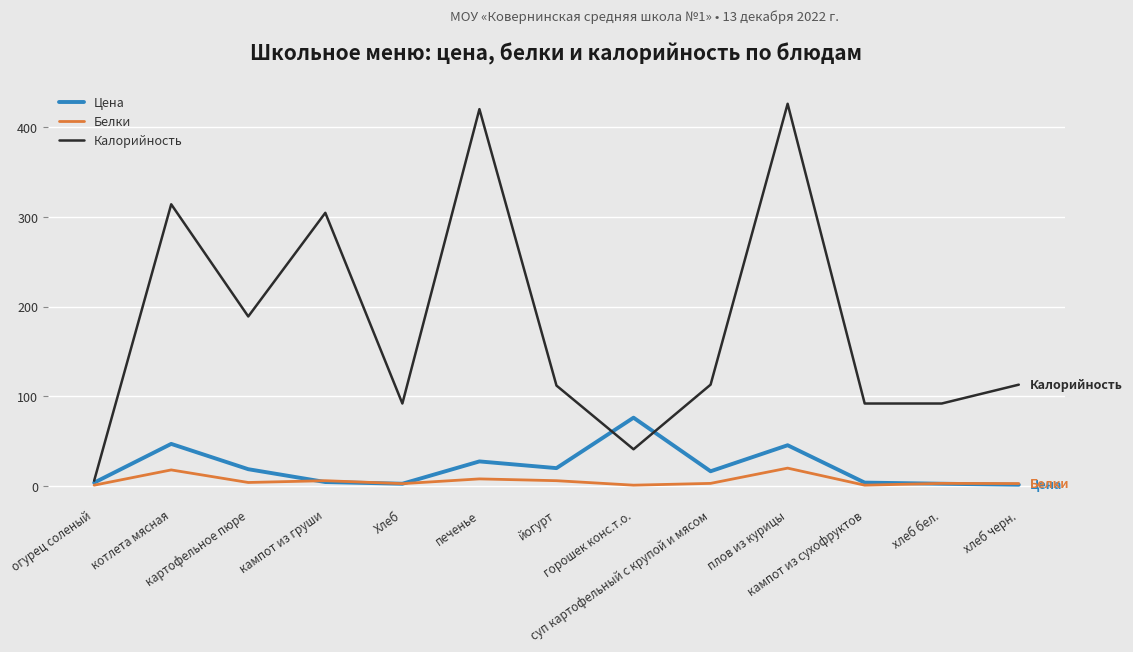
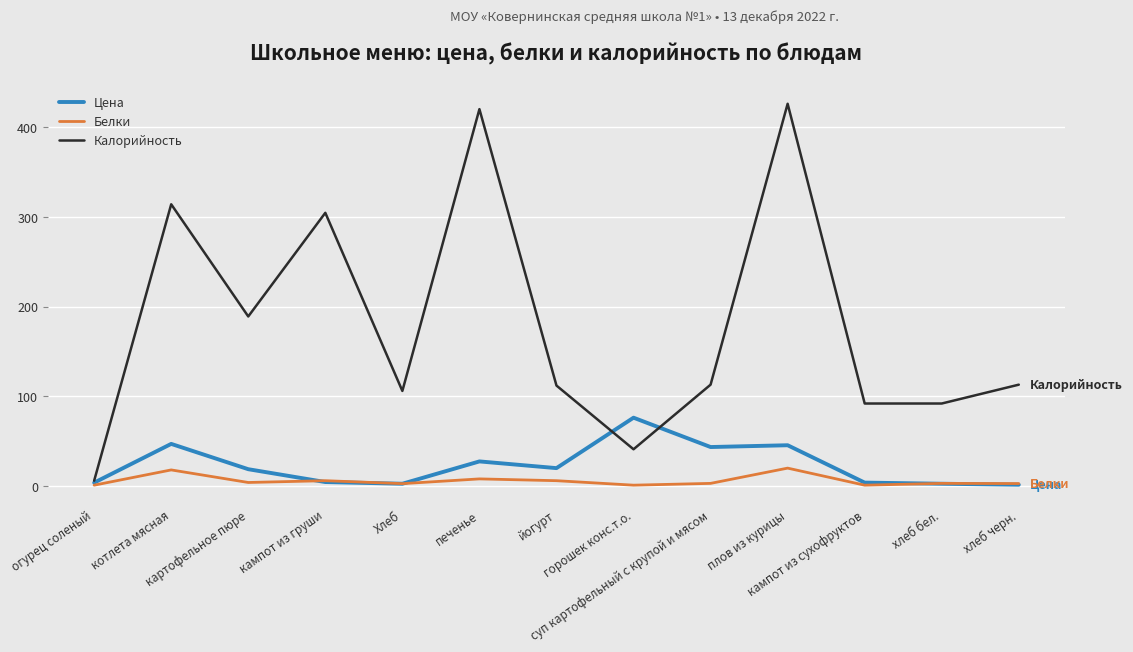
Калорийность, Хлеб: 90 -> 110
Цена, суп картофельный с крупой и мясом: 20 -> 40
